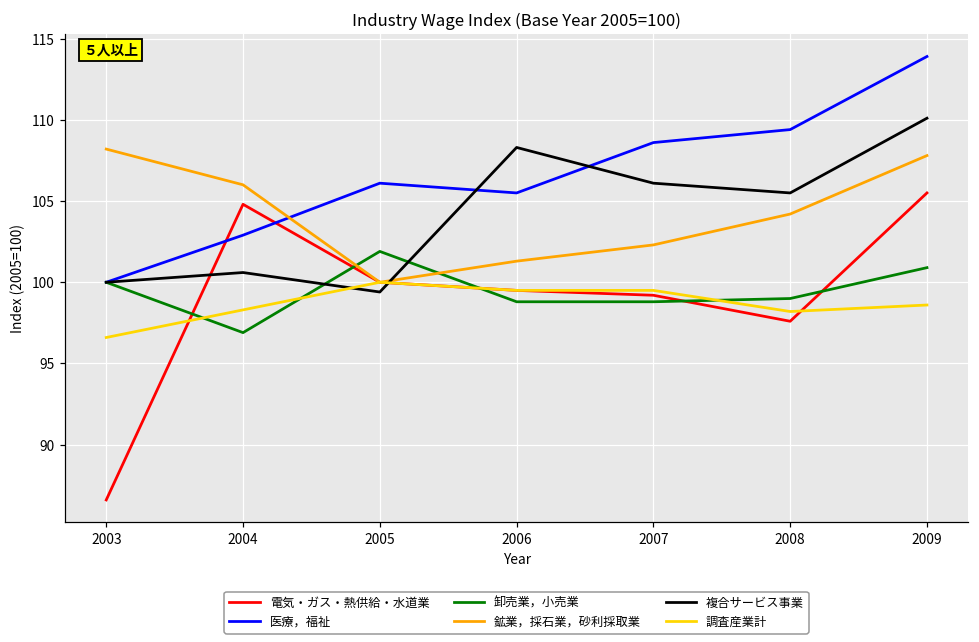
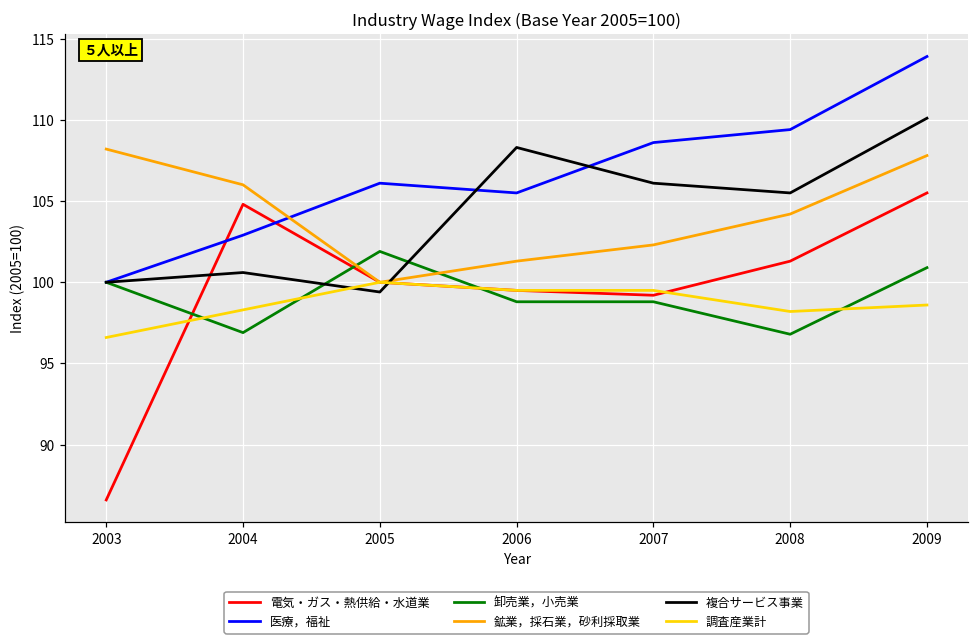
電気・ガス・熱供給・水道業, 2008: 97.6 -> 101.3
卸売業，小売業, 2008: 99.0 -> 96.8
